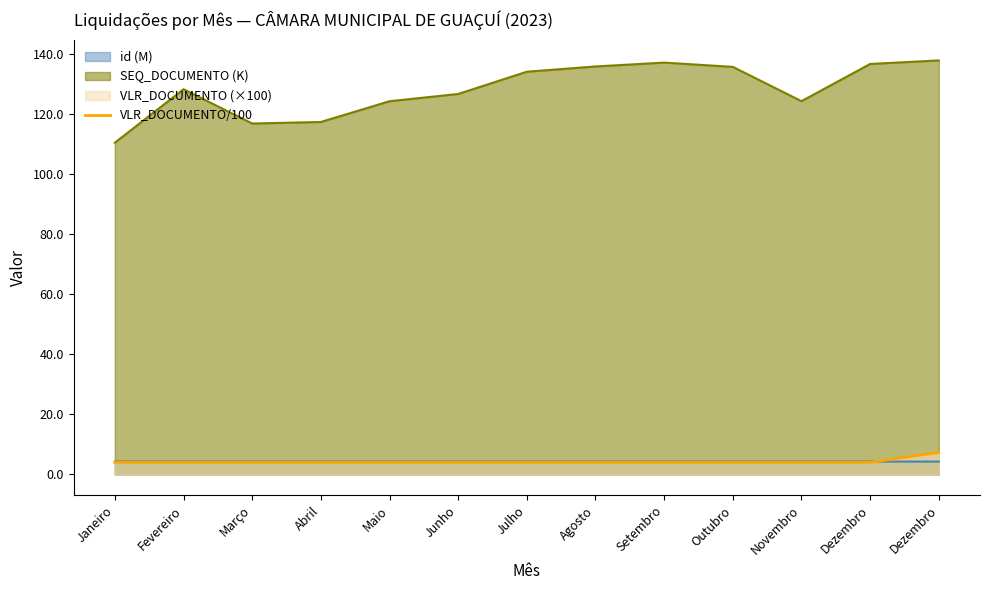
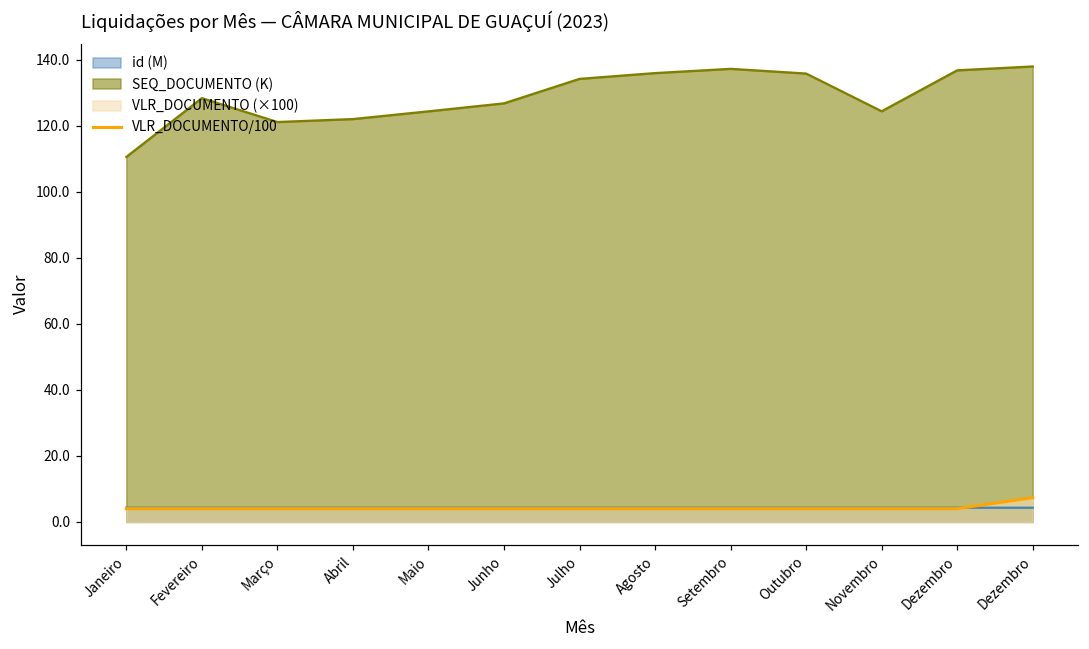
SEQ_DOCUMENTO (K), Março: 117 -> 121
SEQ_DOCUMENTO (K), Abril: 117 -> 122
